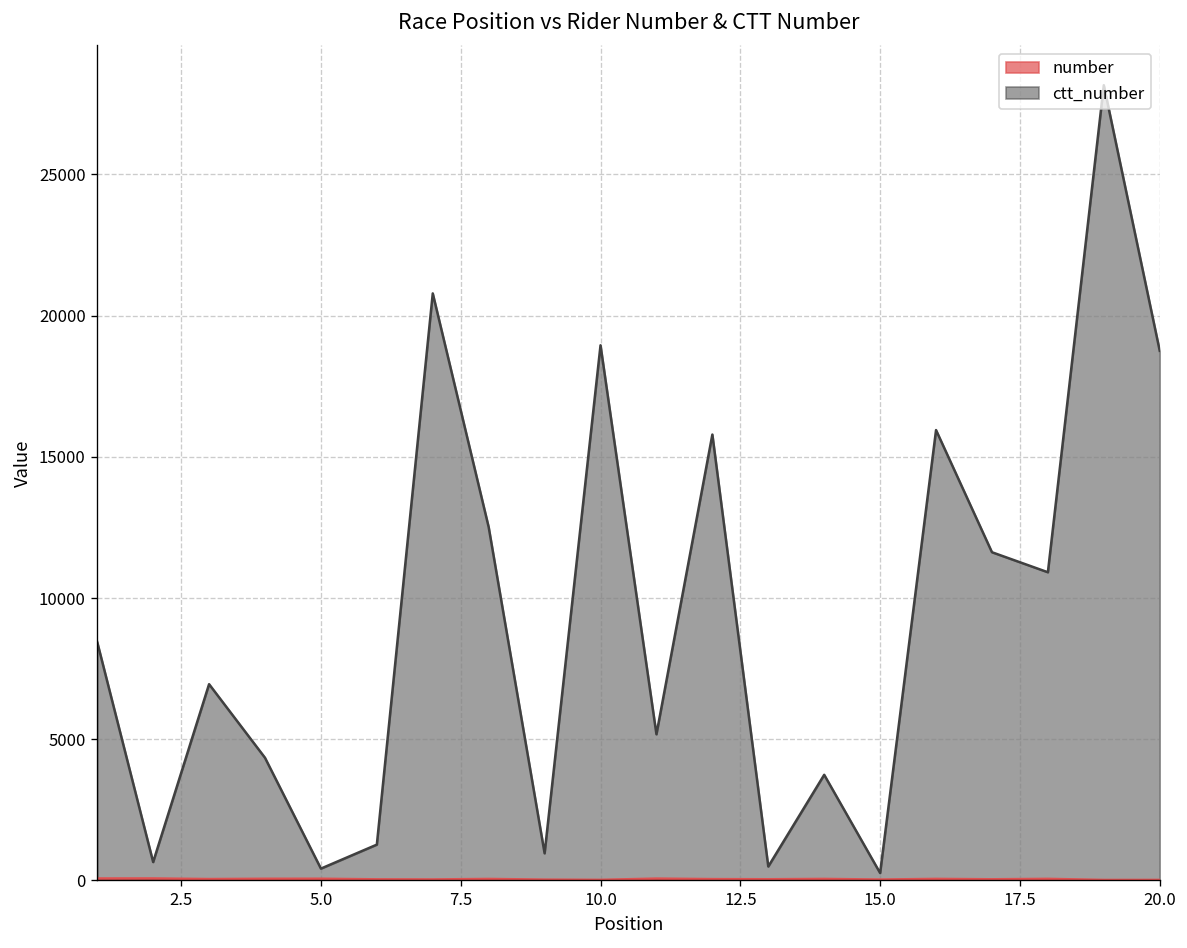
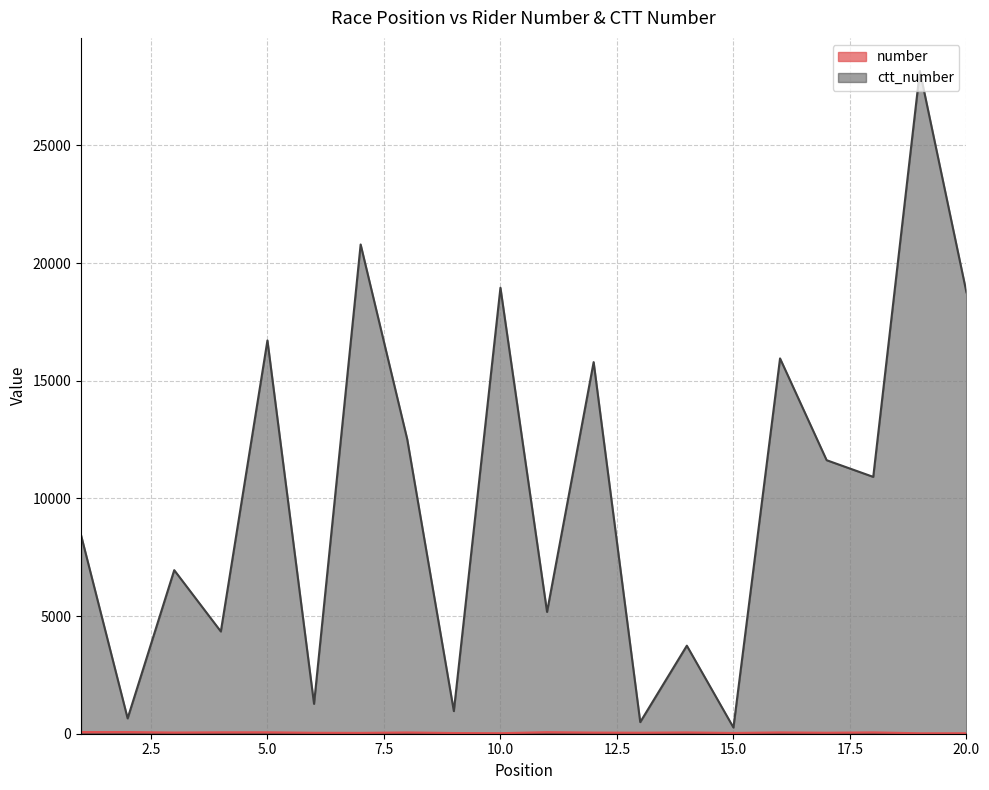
ctt_number, 5.0: 400 -> 16700
